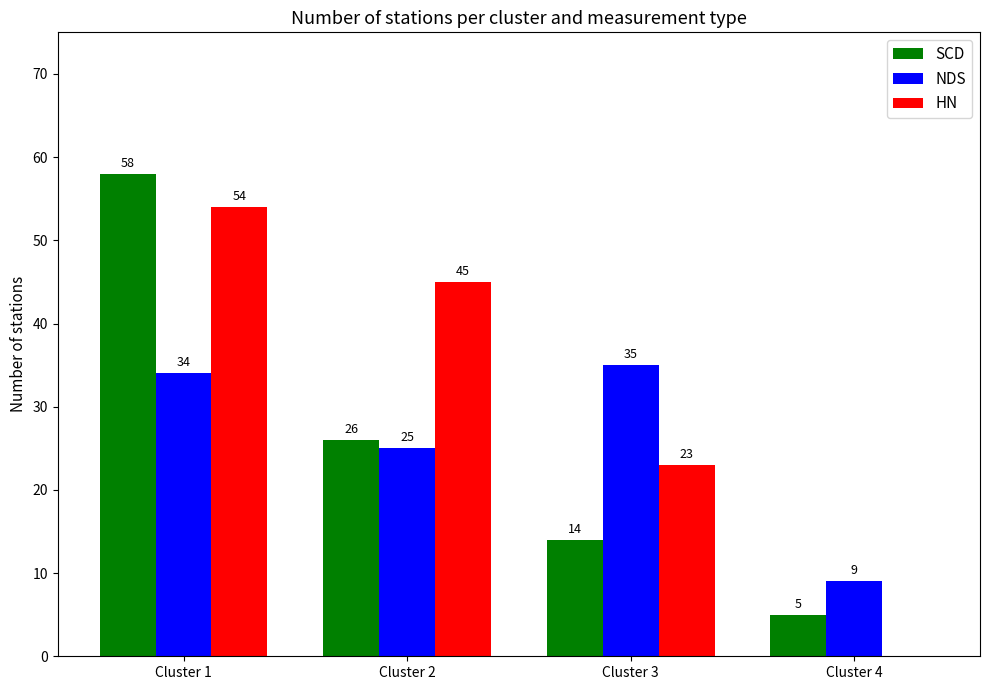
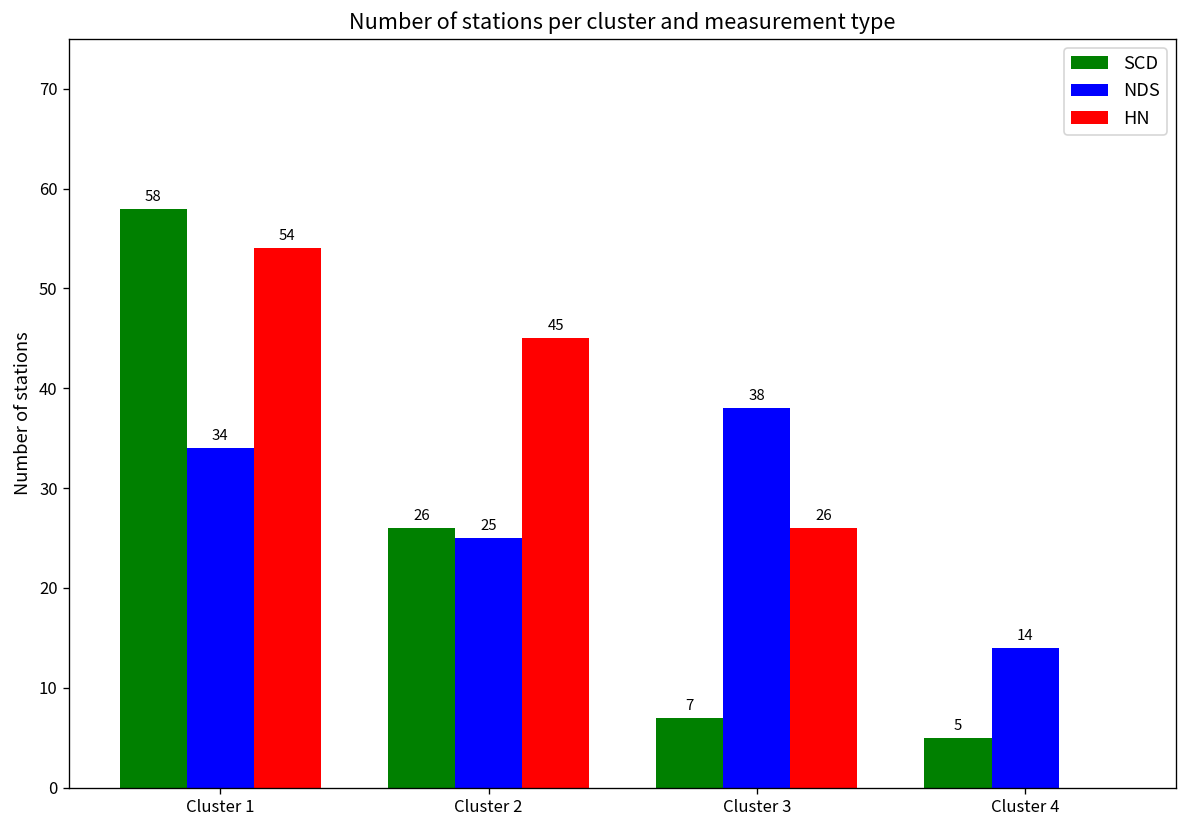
SCD, Cluster 3: 14 -> 7
NDS, Cluster 3: 35 -> 38
HN, Cluster 3: 23 -> 26
NDS, Cluster 4: 9 -> 14
